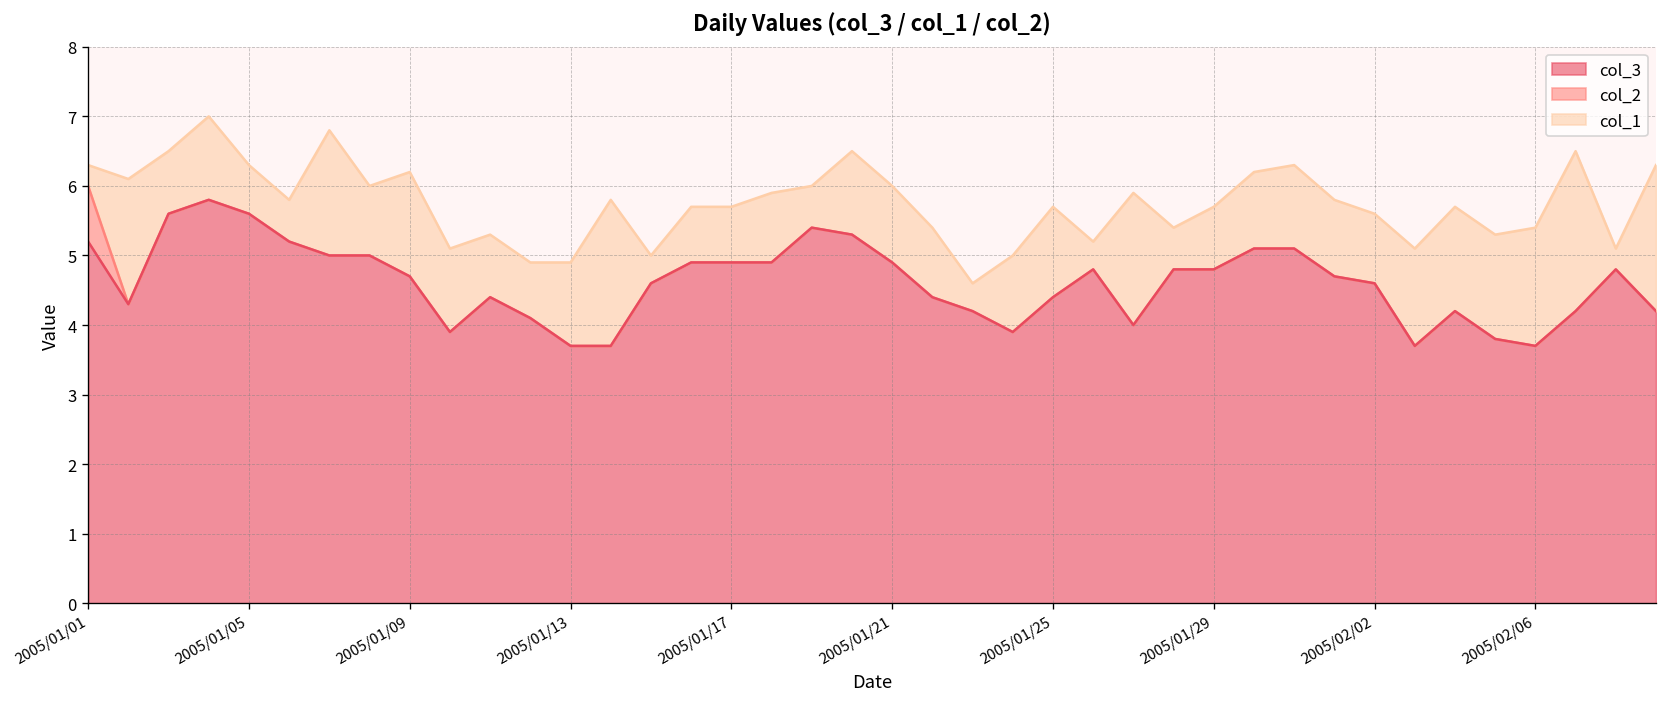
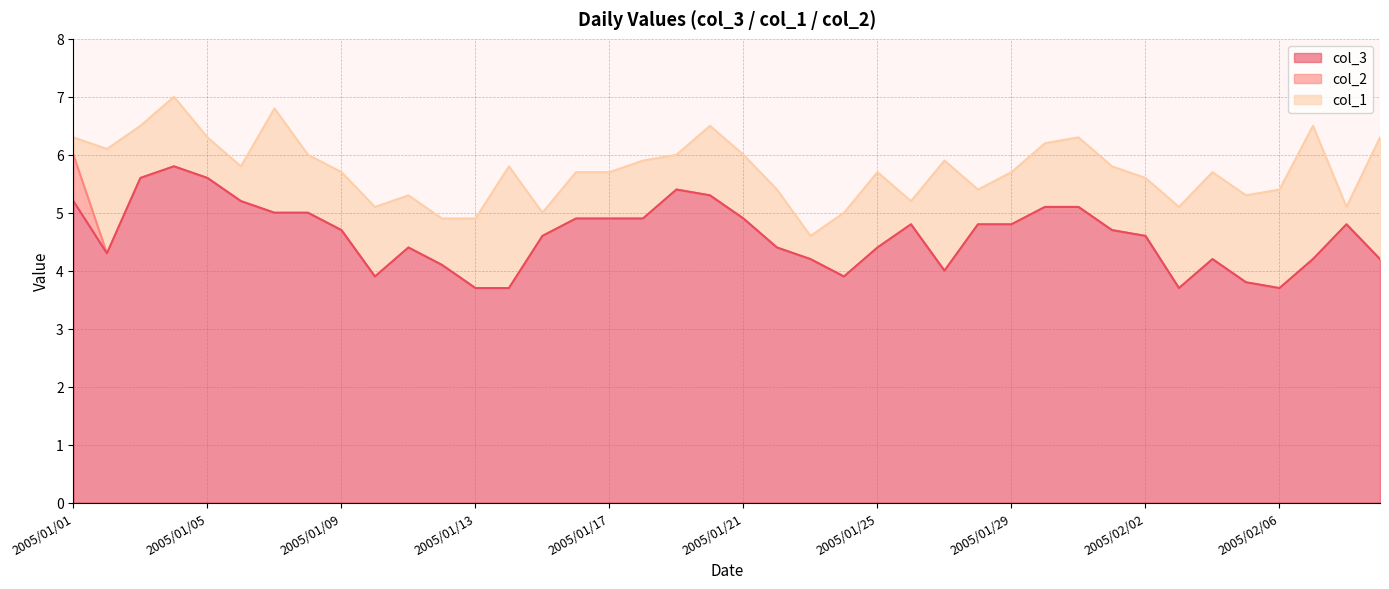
col_1, 2005/01/09: 6.2 -> 5.7
